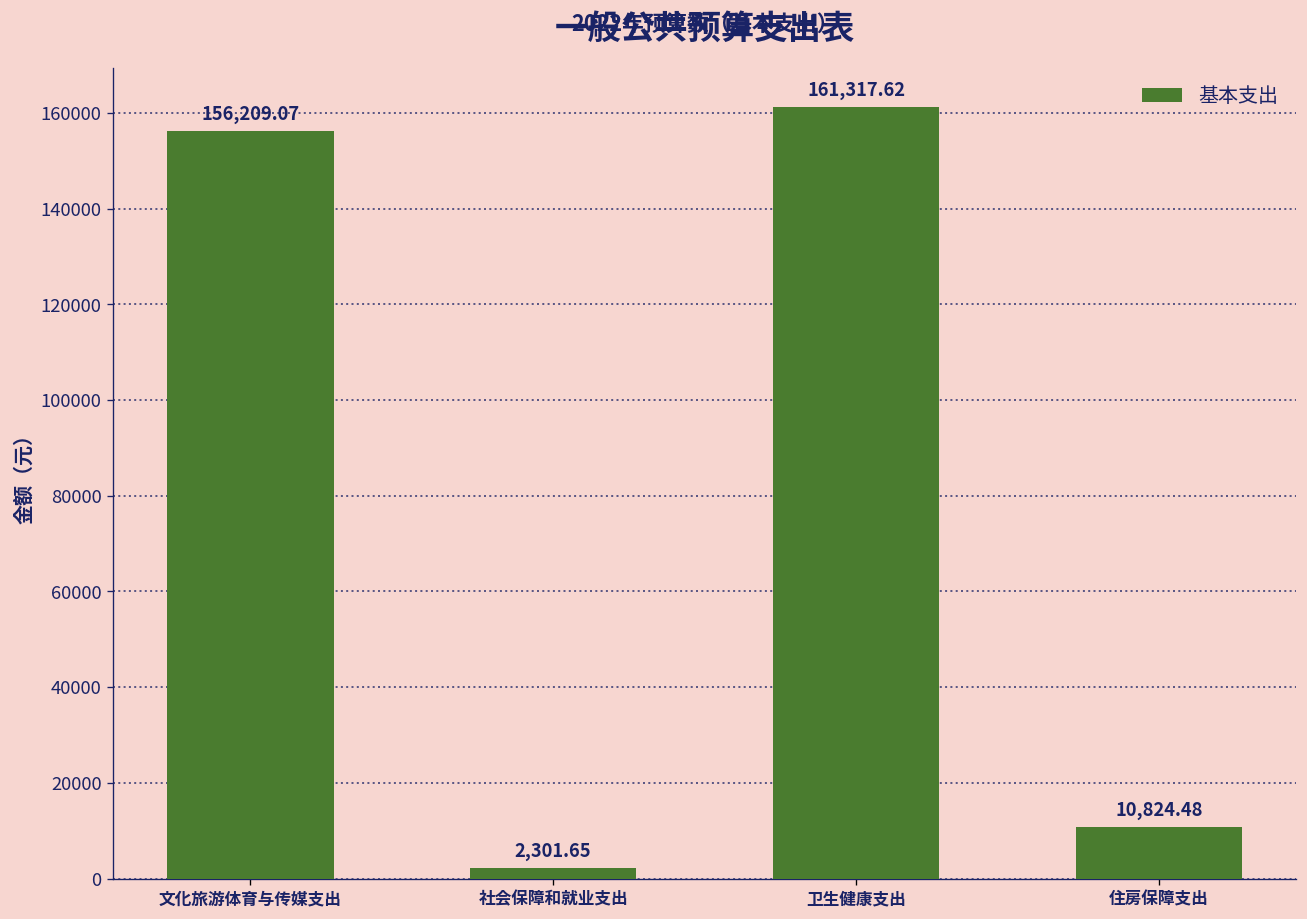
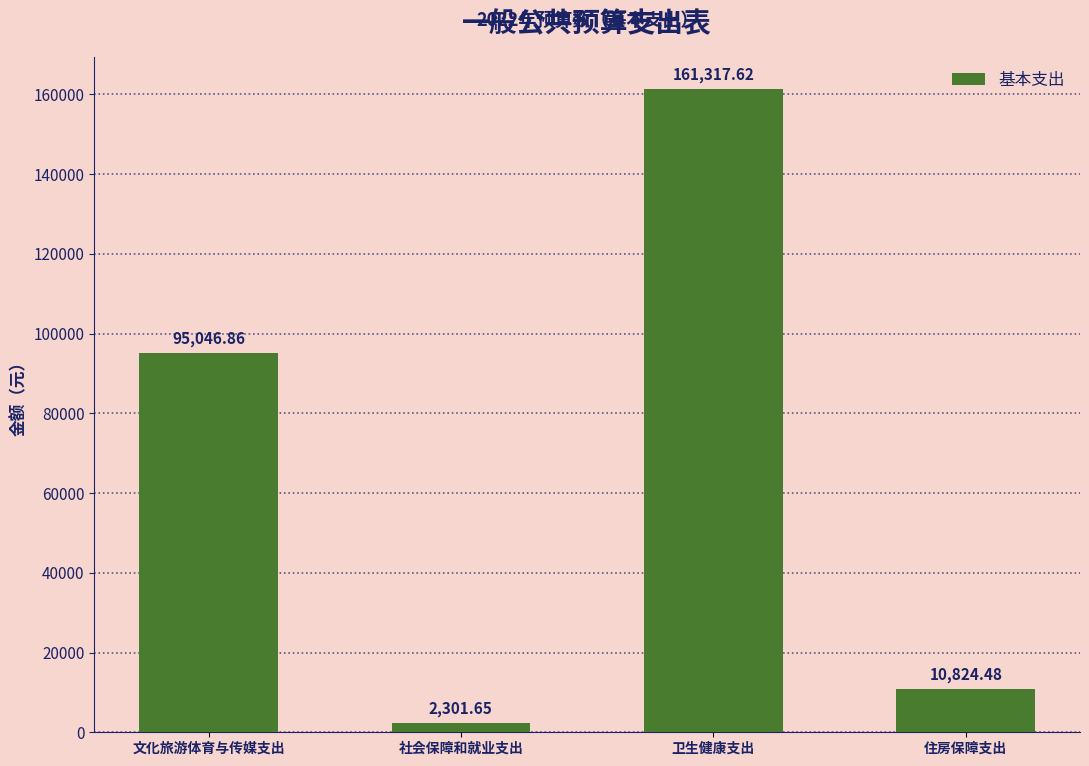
文化旅游体育与传媒支出: 156,209.07 -> 95,046.86
